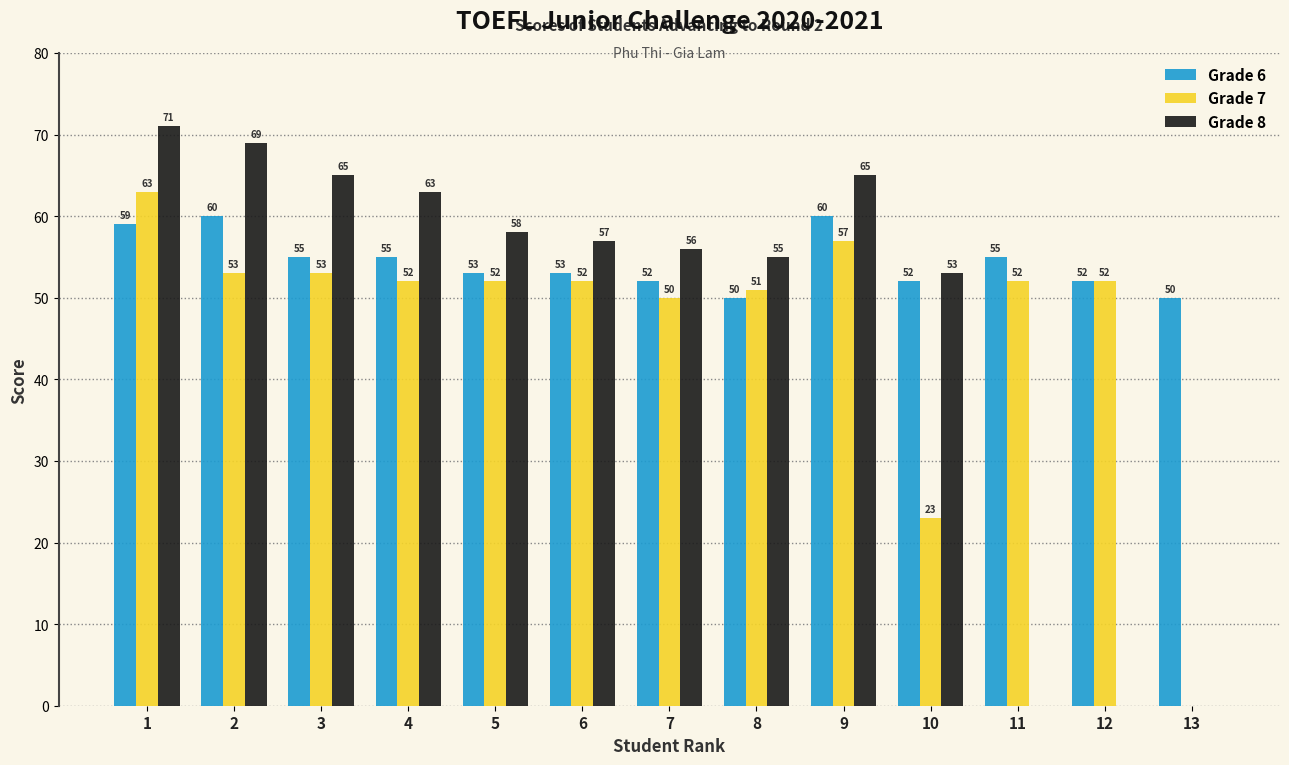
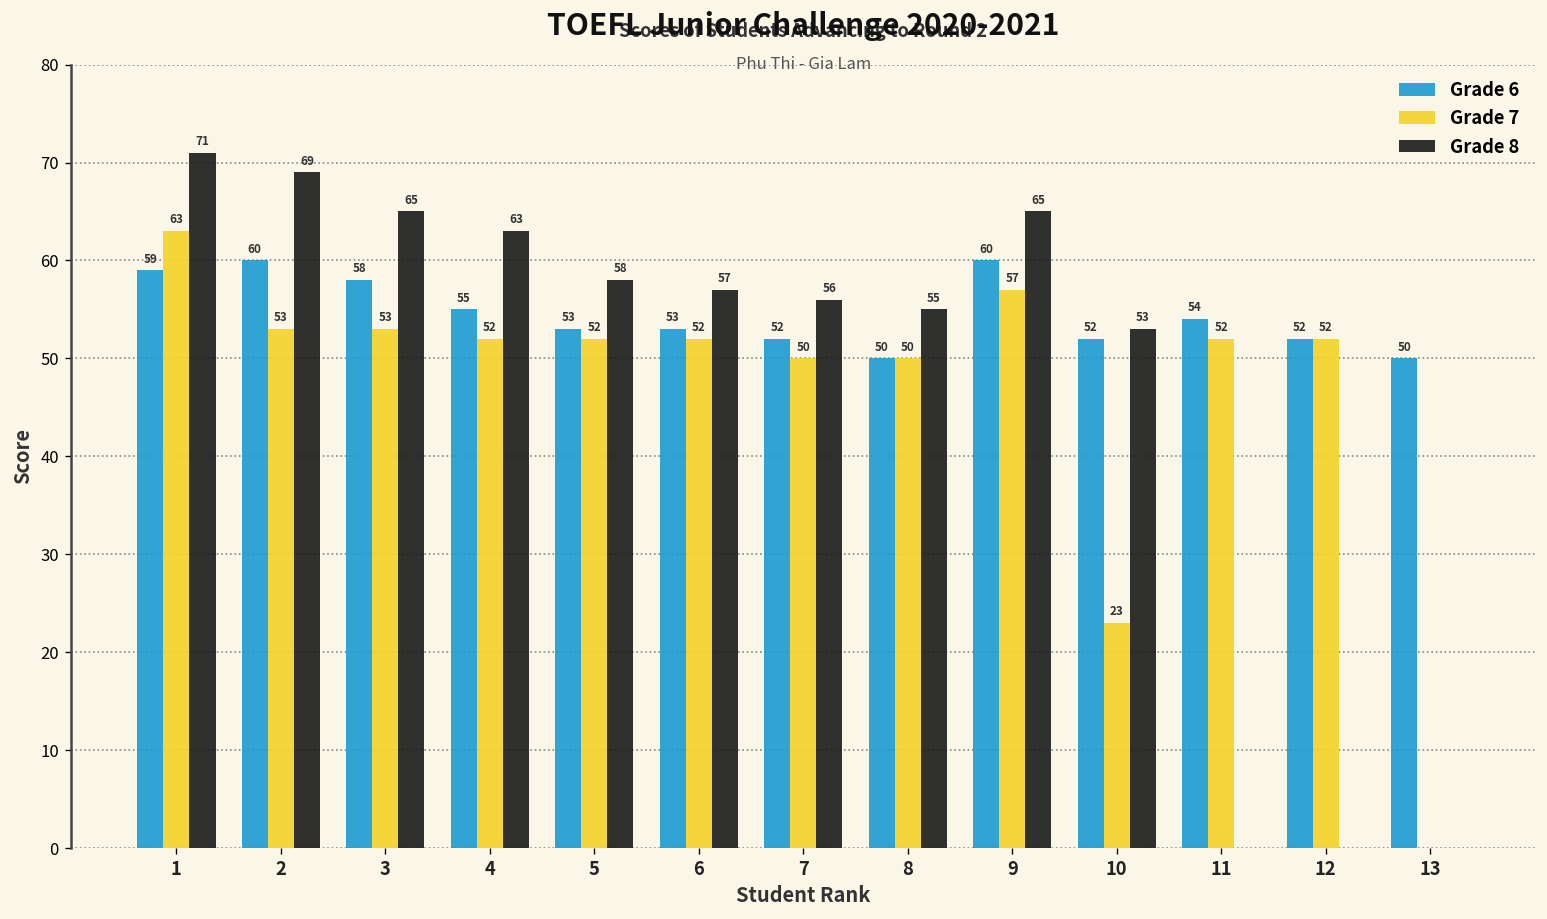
Grade 6, 3: 55 -> 58
Grade 7, 8: 51 -> 50
Grade 6, 11: 55 -> 54
